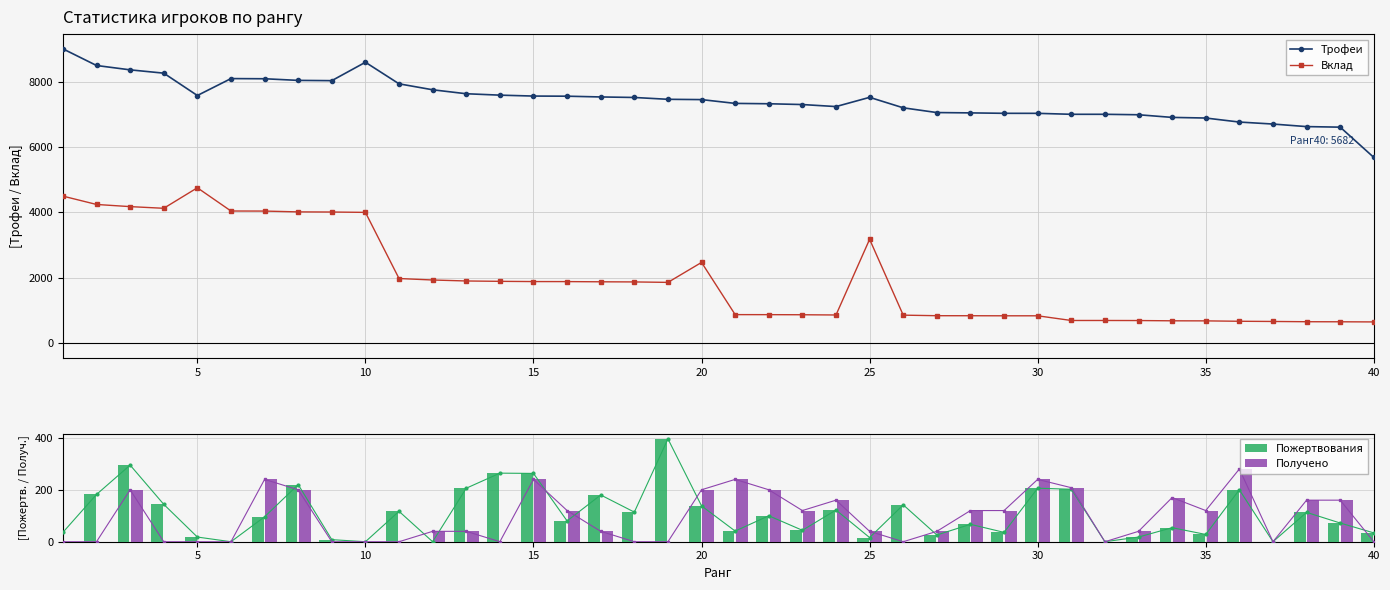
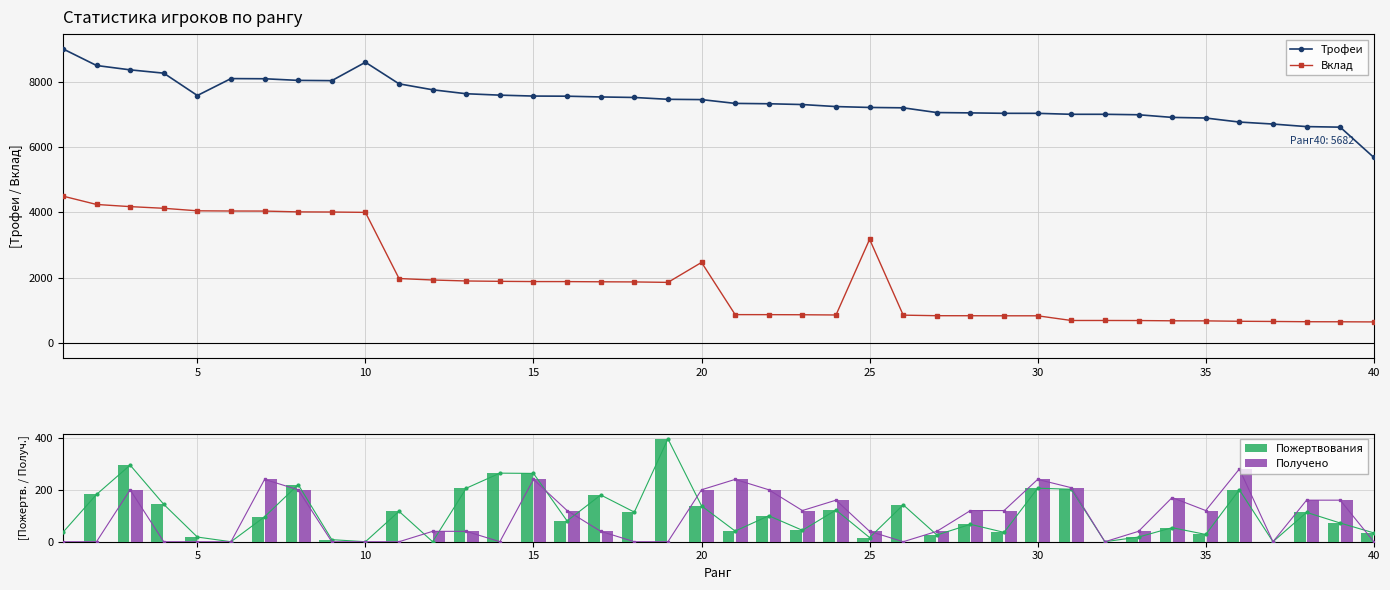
Статистика игроков по рангу, Вклад, 5: 4800 -> 4100
Статистика игроков по рангу, Трофеи, 25: 7500 -> 7200
